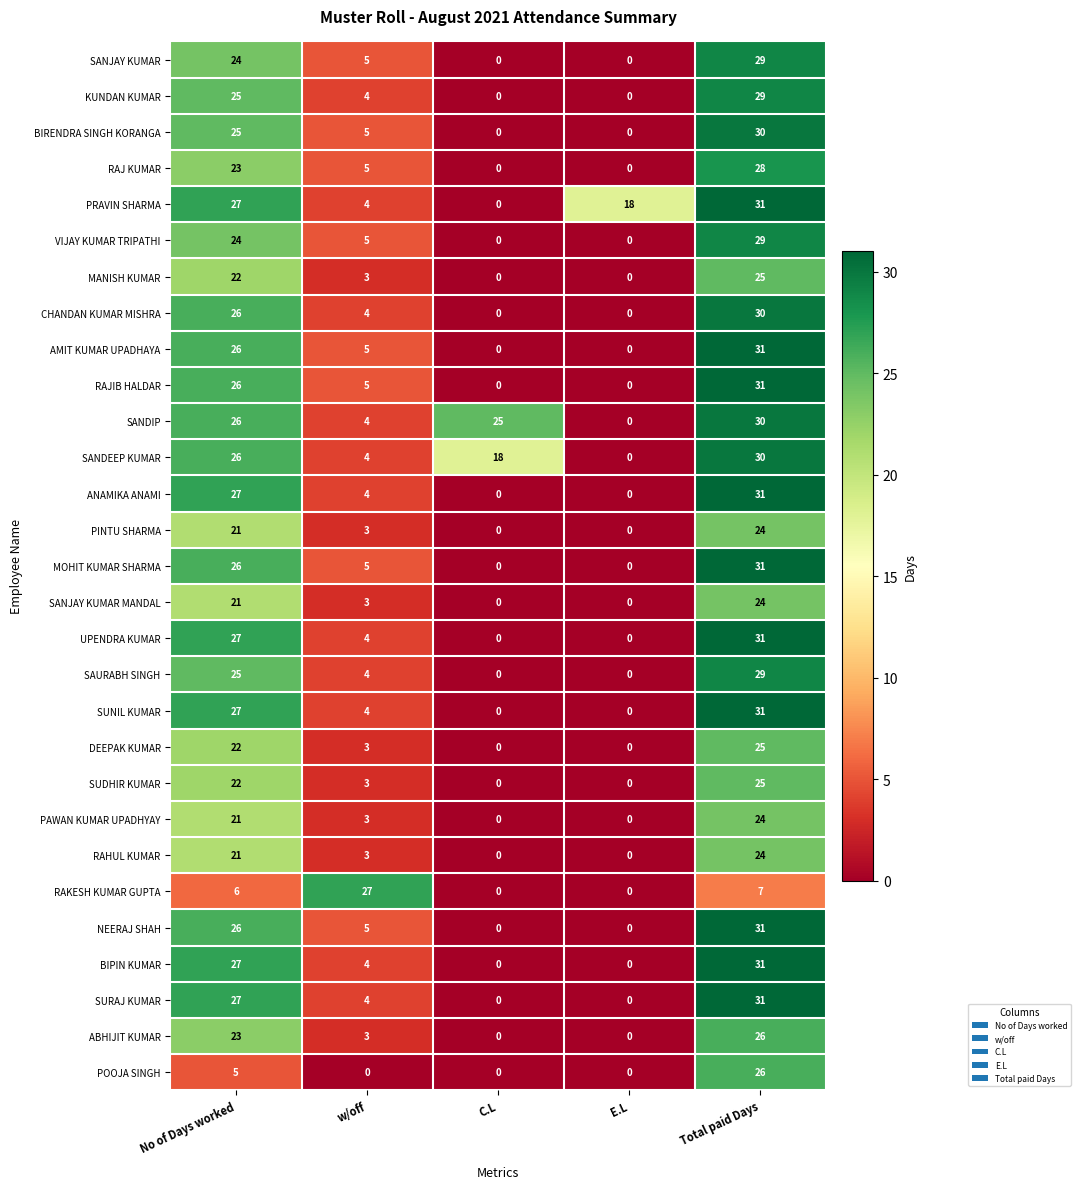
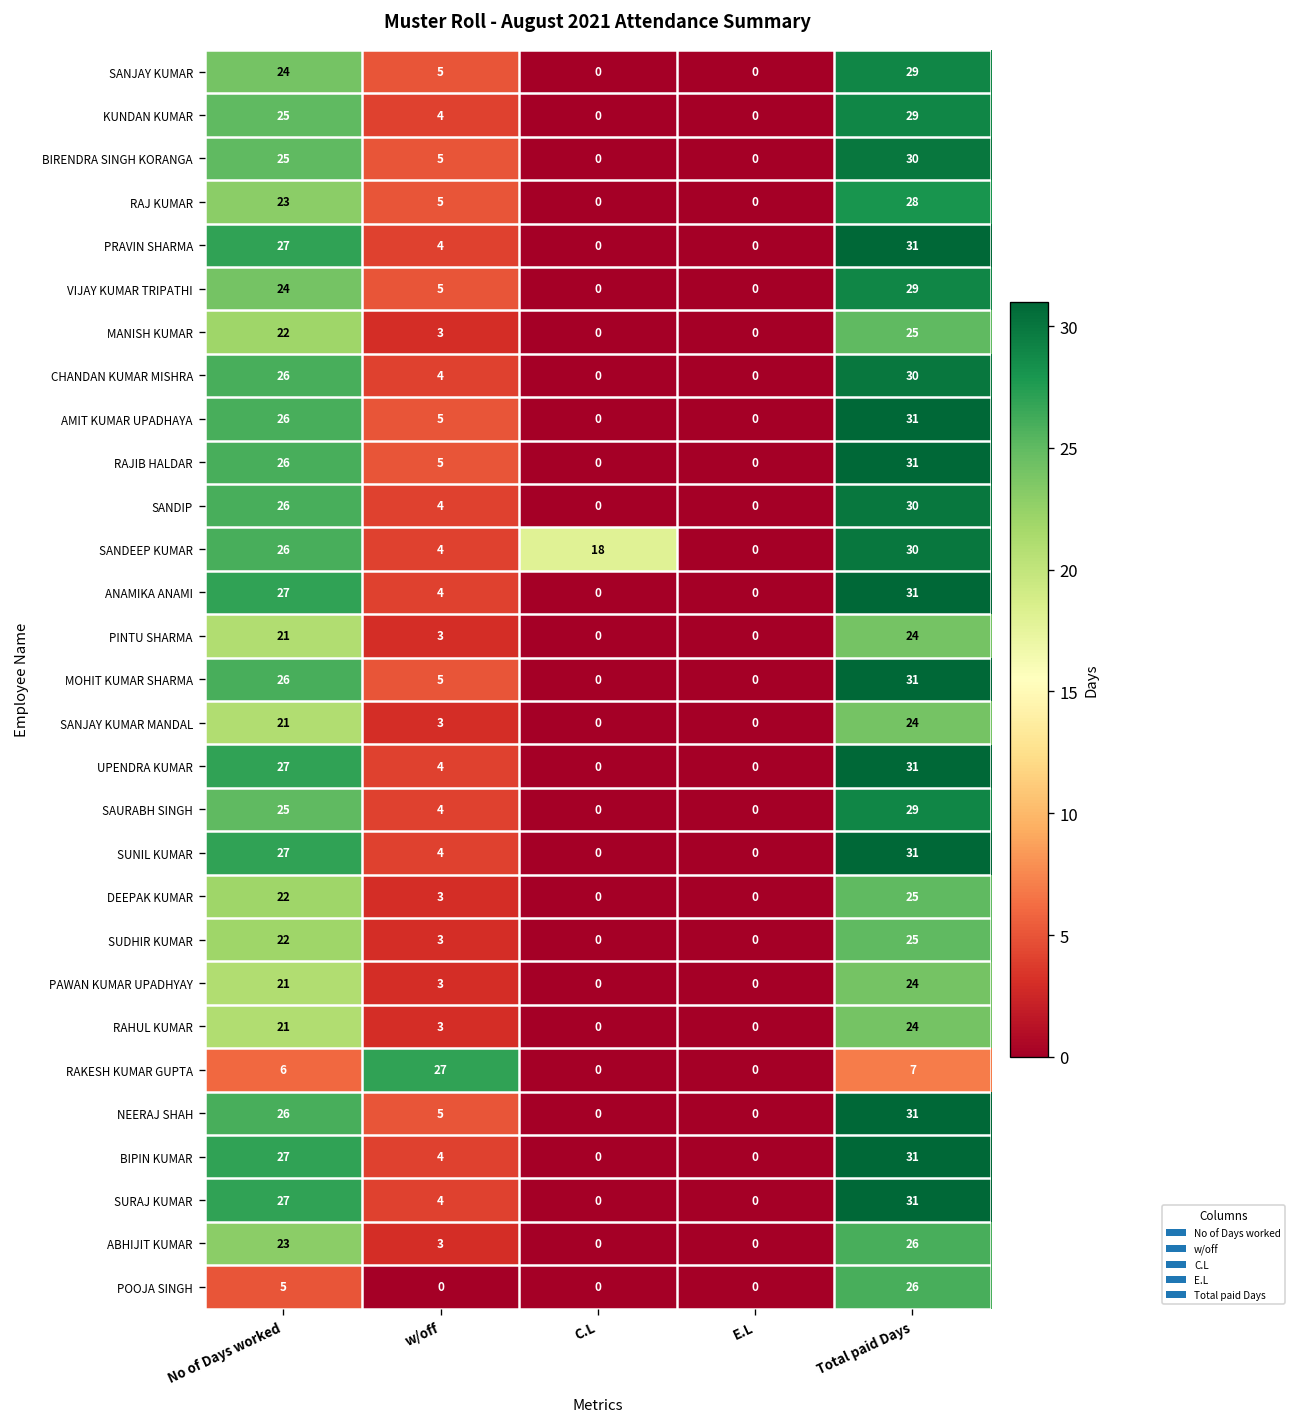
PRAVIN SHARMA, E.L: 18 -> 0
SANDIP, C.L: 25 -> 0
